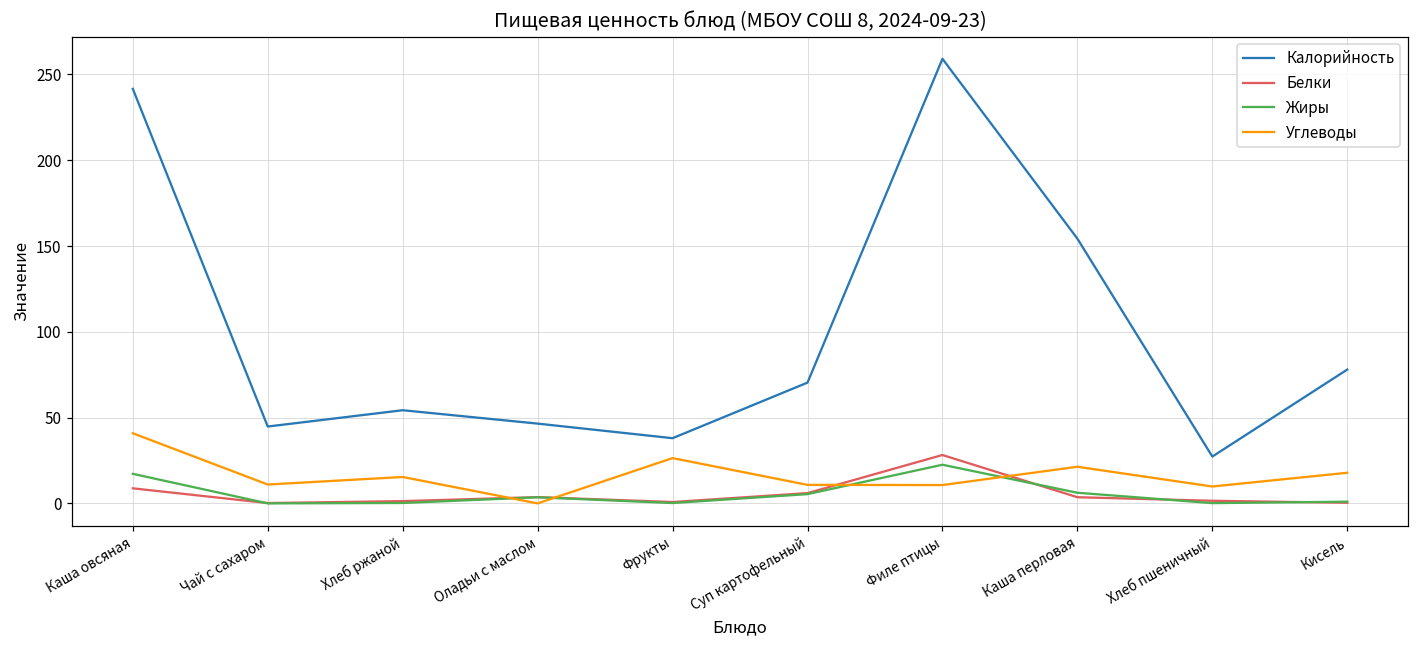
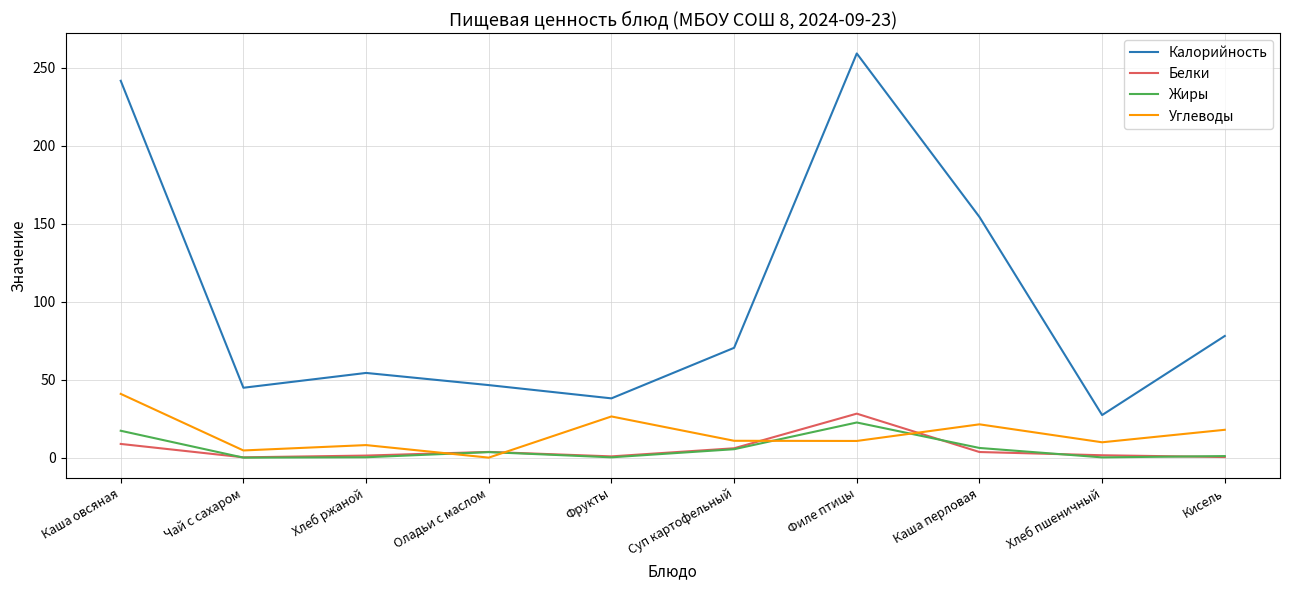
Углеводы, Чай с сахаром: 11 -> 5
Углеводы, Хлеб ржаной: 15 -> 8
